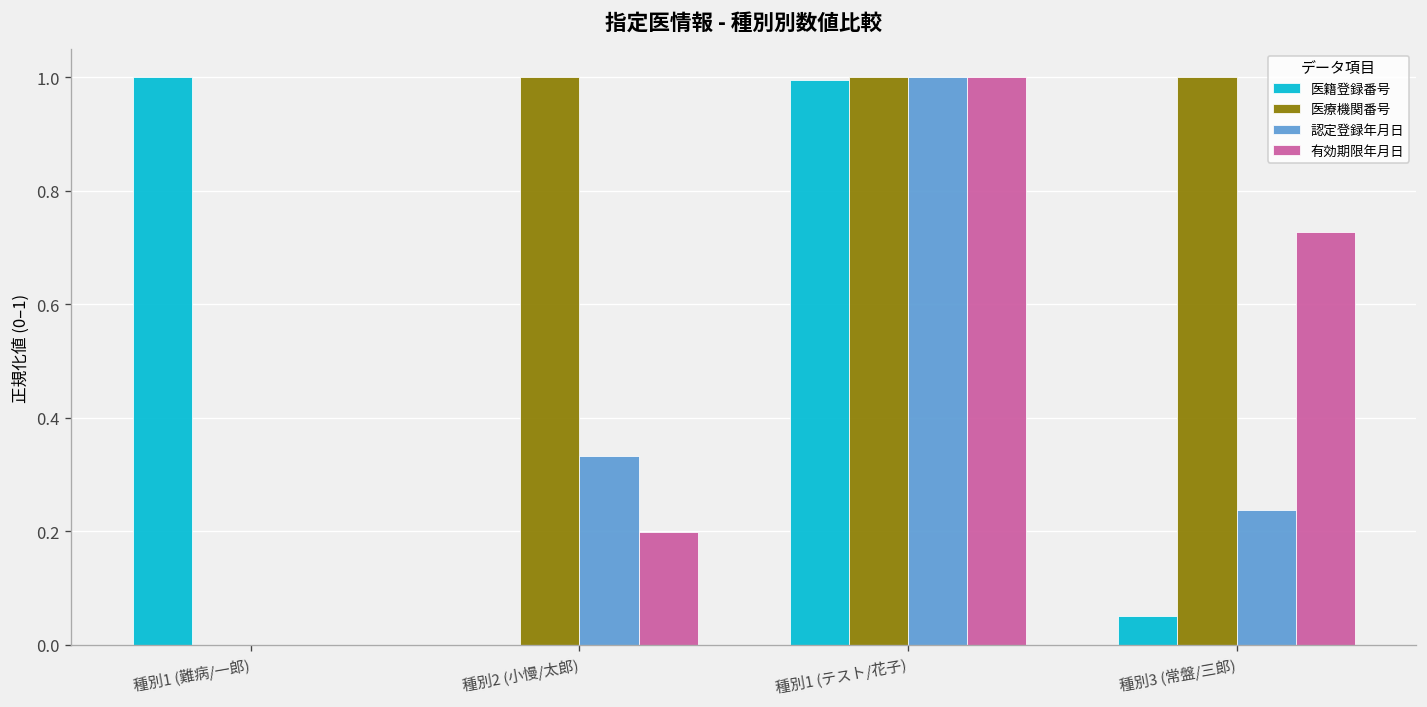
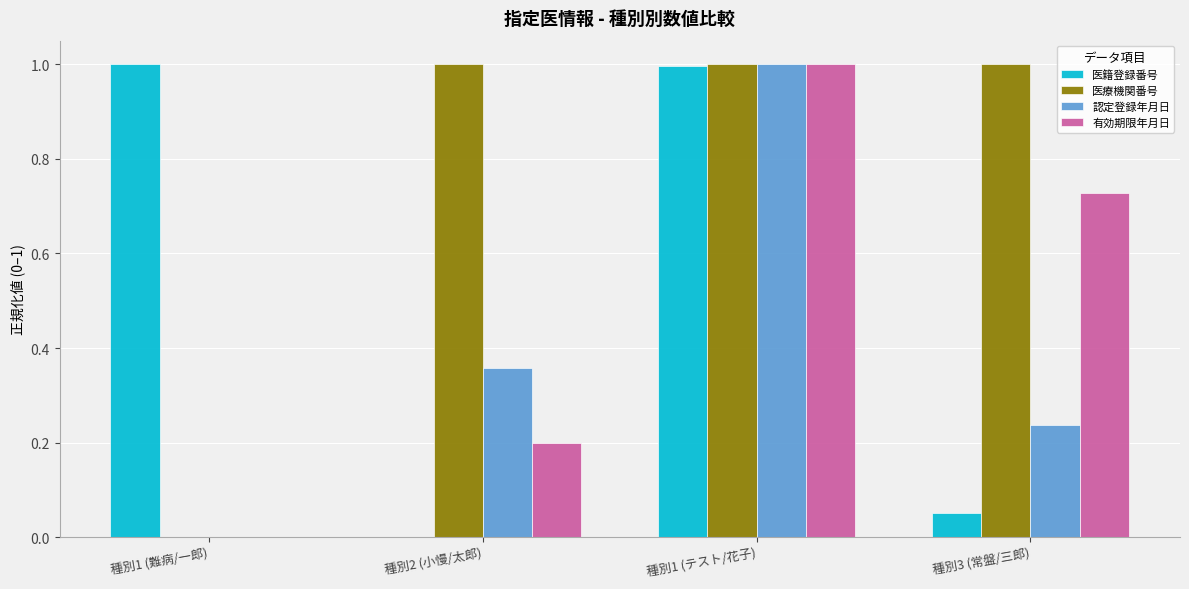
認定登録年月日, 種別2 (小慢/太郎): 0.33 -> 0.36
